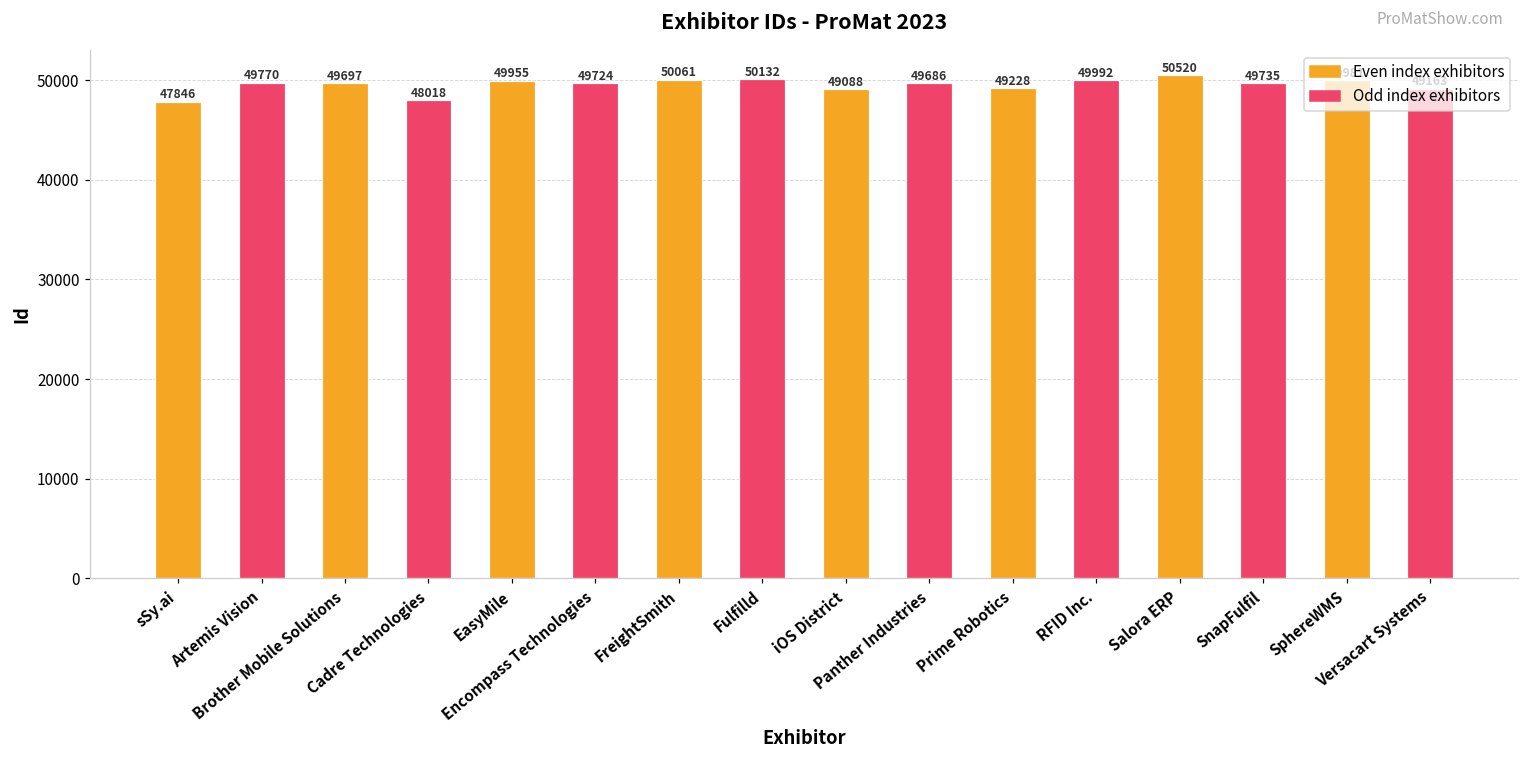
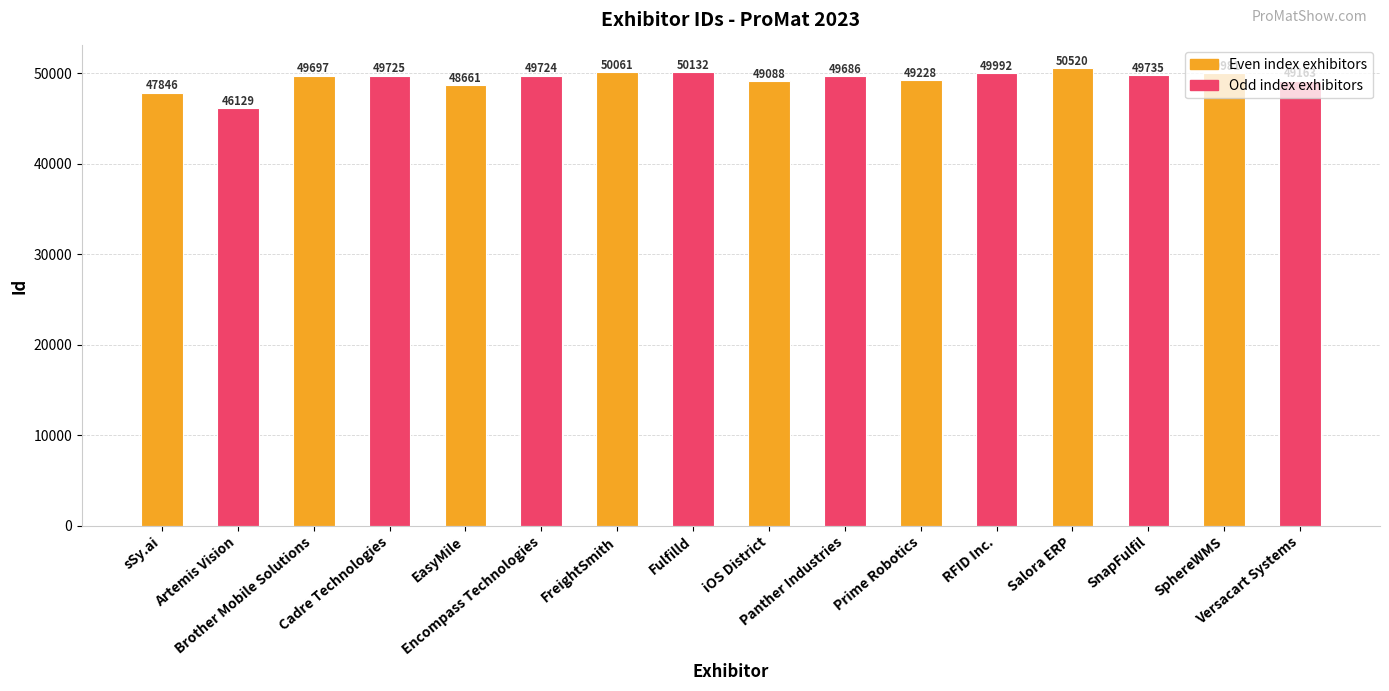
Artemis Vision: 49770 -> 46129
Cadre Technologies: 48018 -> 49725
EasyMile: 49955 -> 48661
